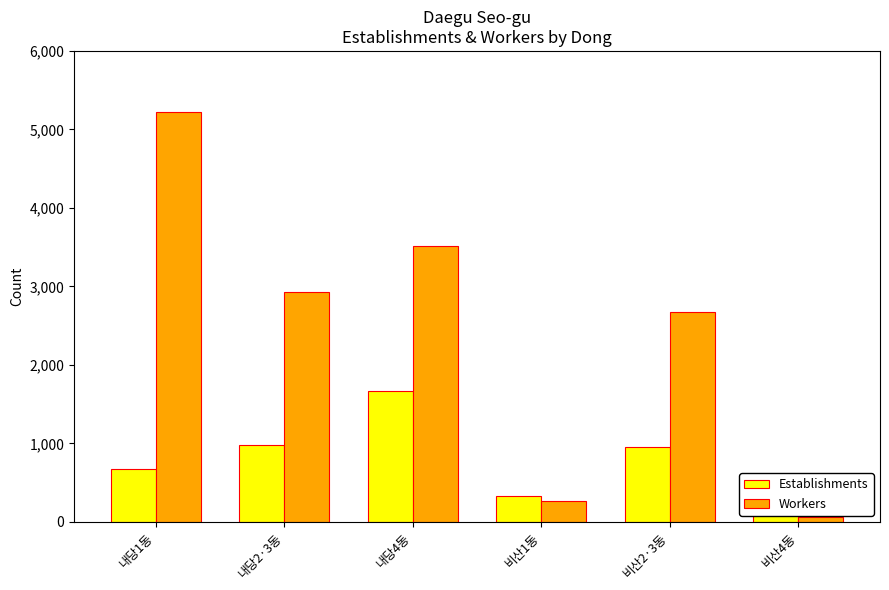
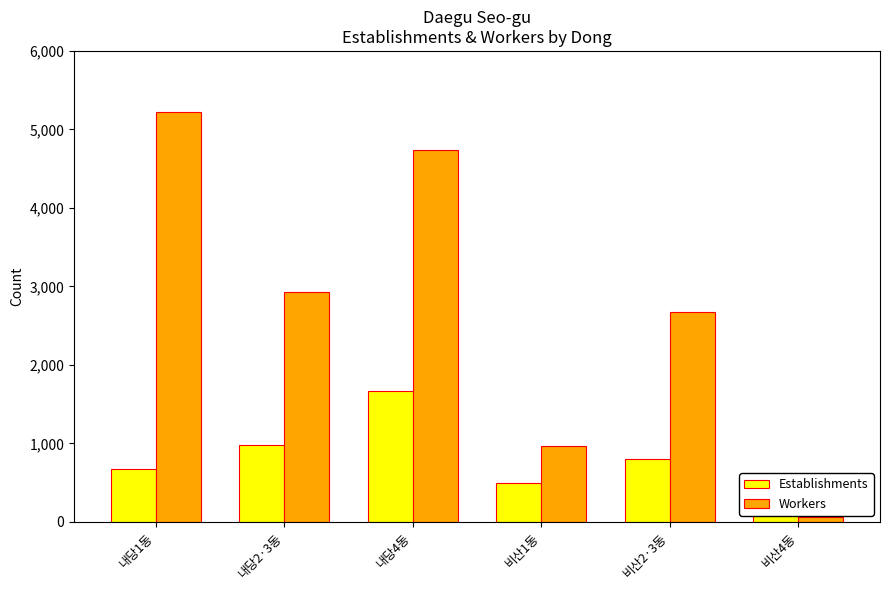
Workers, 내당4동: 3,500 -> 4,700
Establishments, 비산1동: 300 -> 500
Workers, 비산1동: 300 -> 1,000
Establishments, 비산2·3동: 1,000 -> 800
